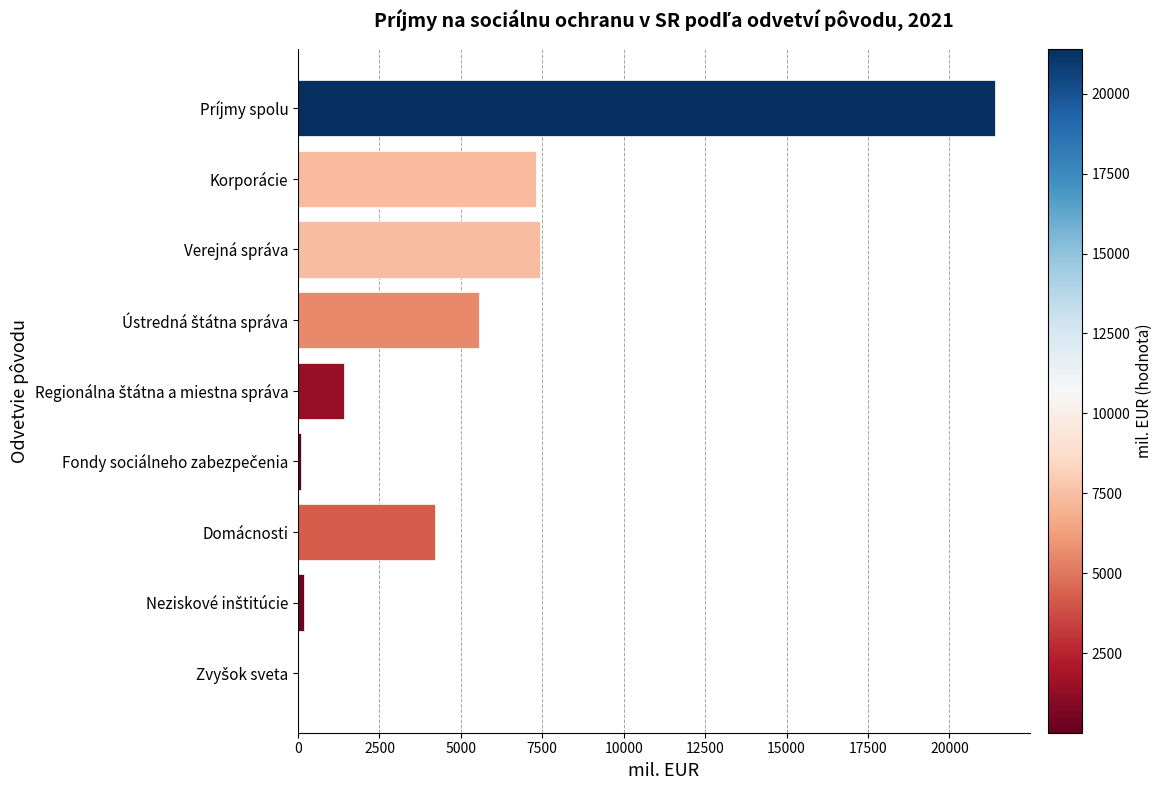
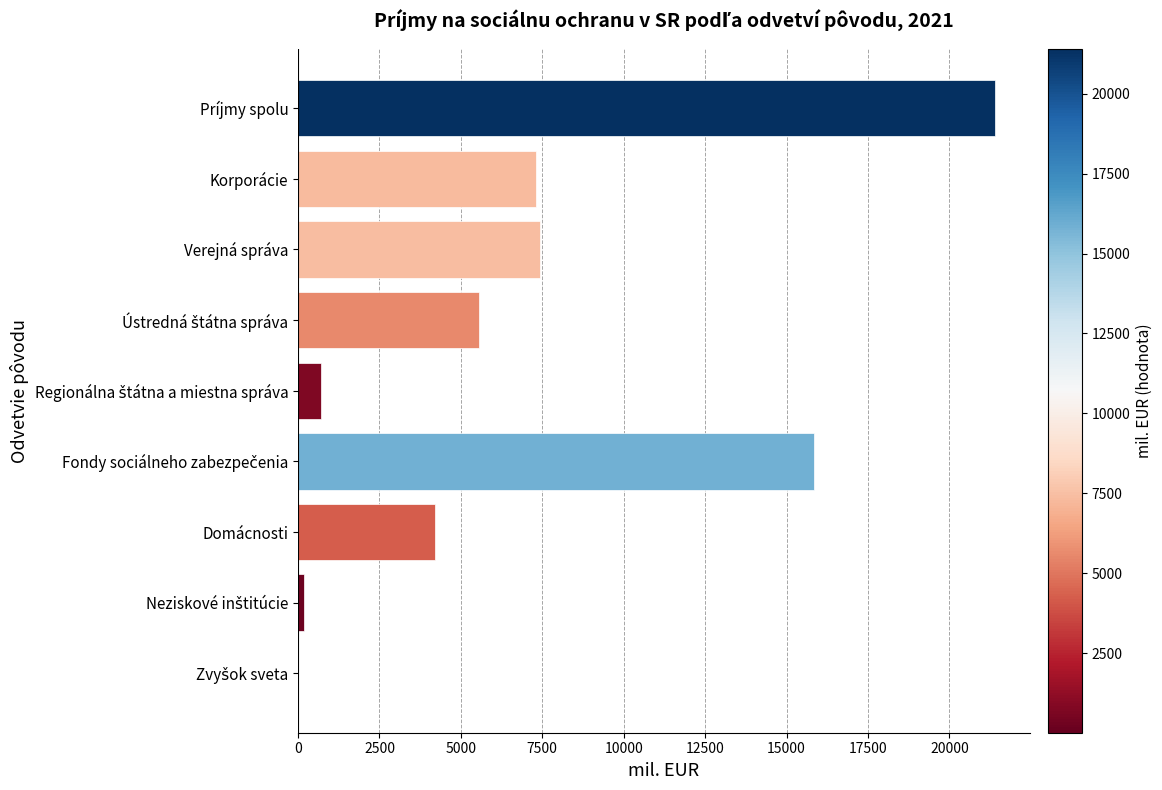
Regionálna štátna a miestna správa: 1400 -> 700
Fondy sociálneho zabezpečenia: 100 -> 15800
